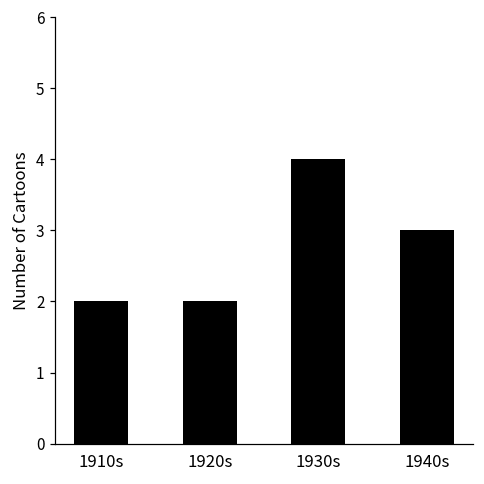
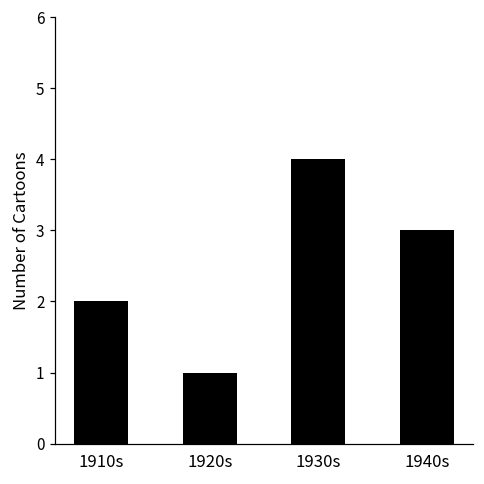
1920s: 2 -> 1
